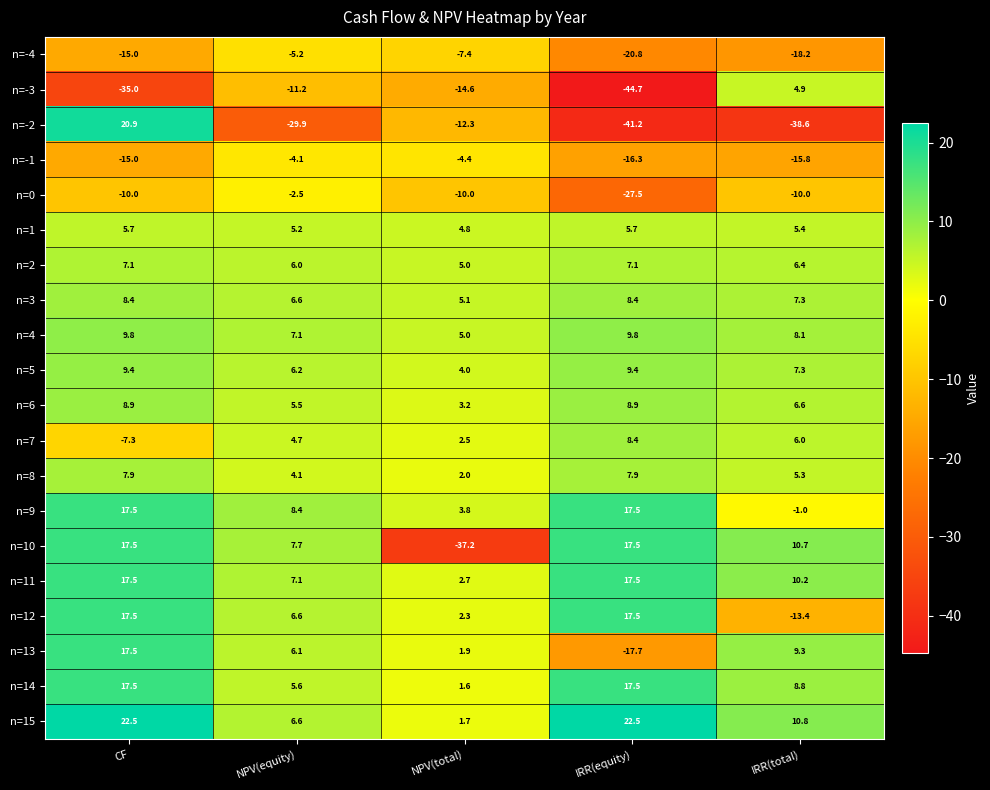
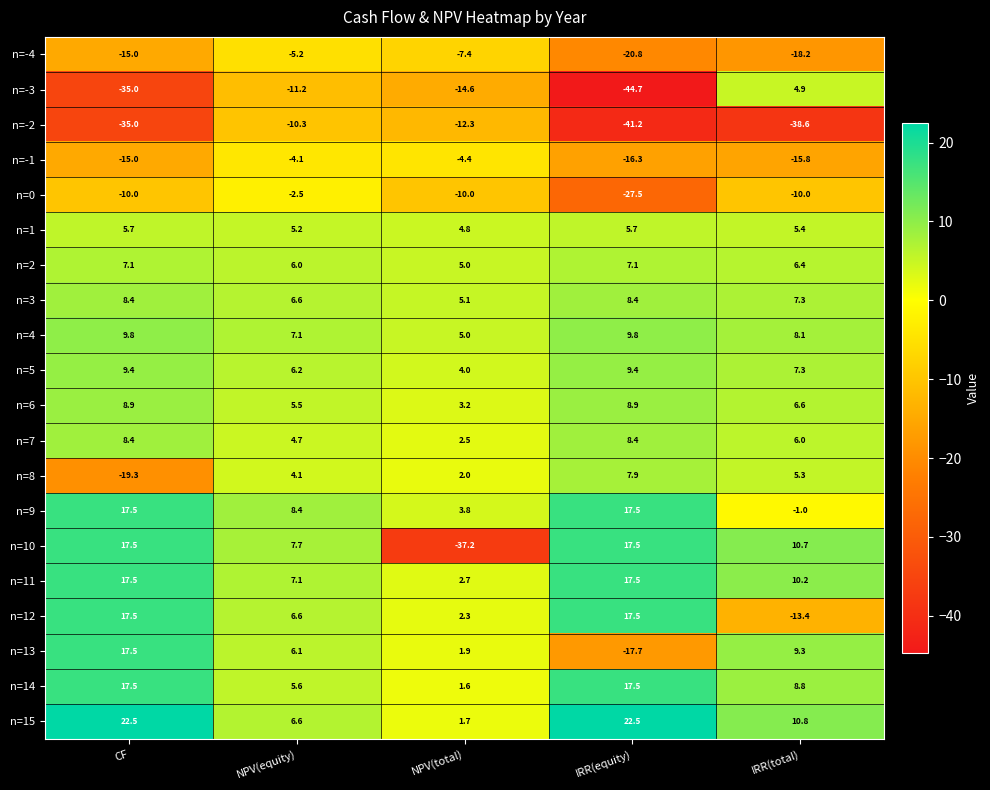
n=-2, CF: 20.9 -> -35.0
n=-2, NPV(equity): -29.9 -> -10.3
n=7, CF: -7.3 -> 8.4
n=8, CF: 7.9 -> -19.3
